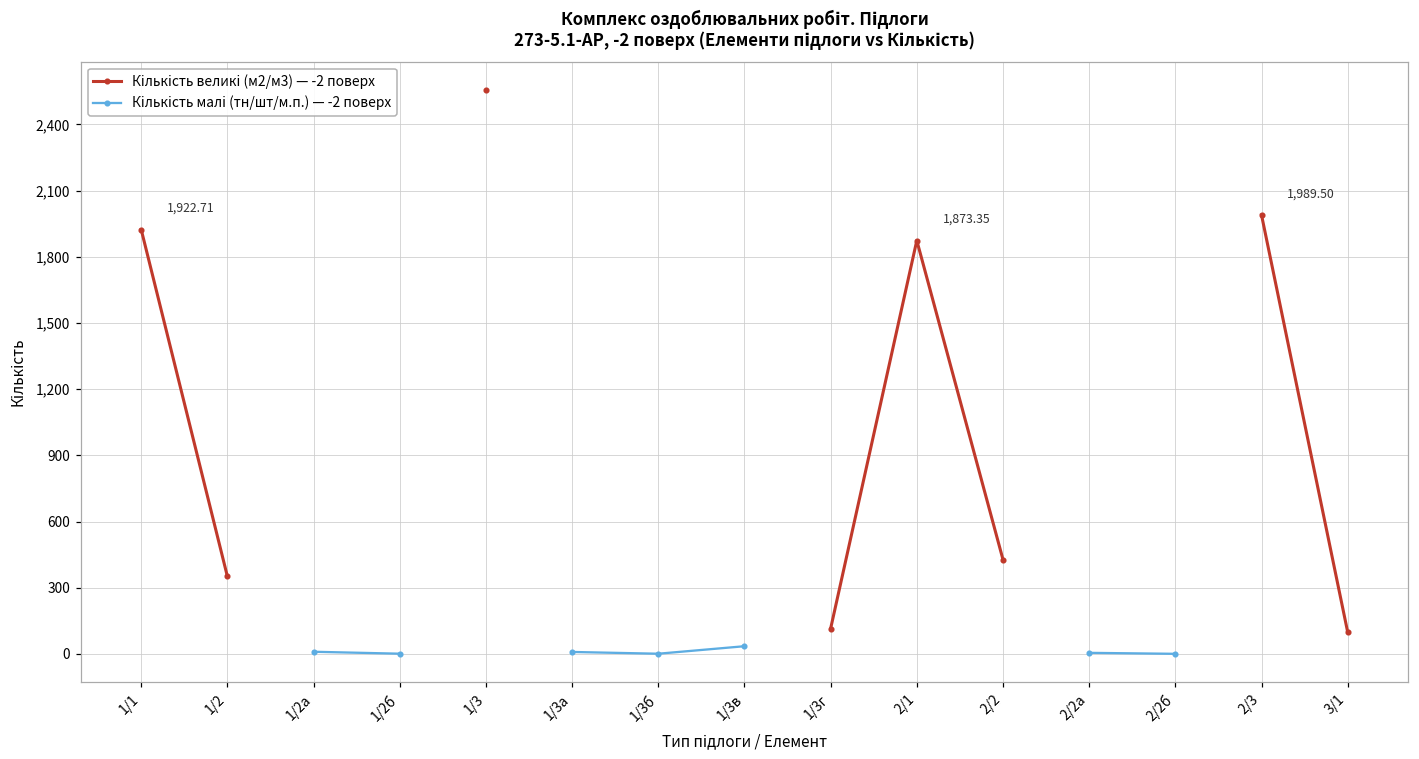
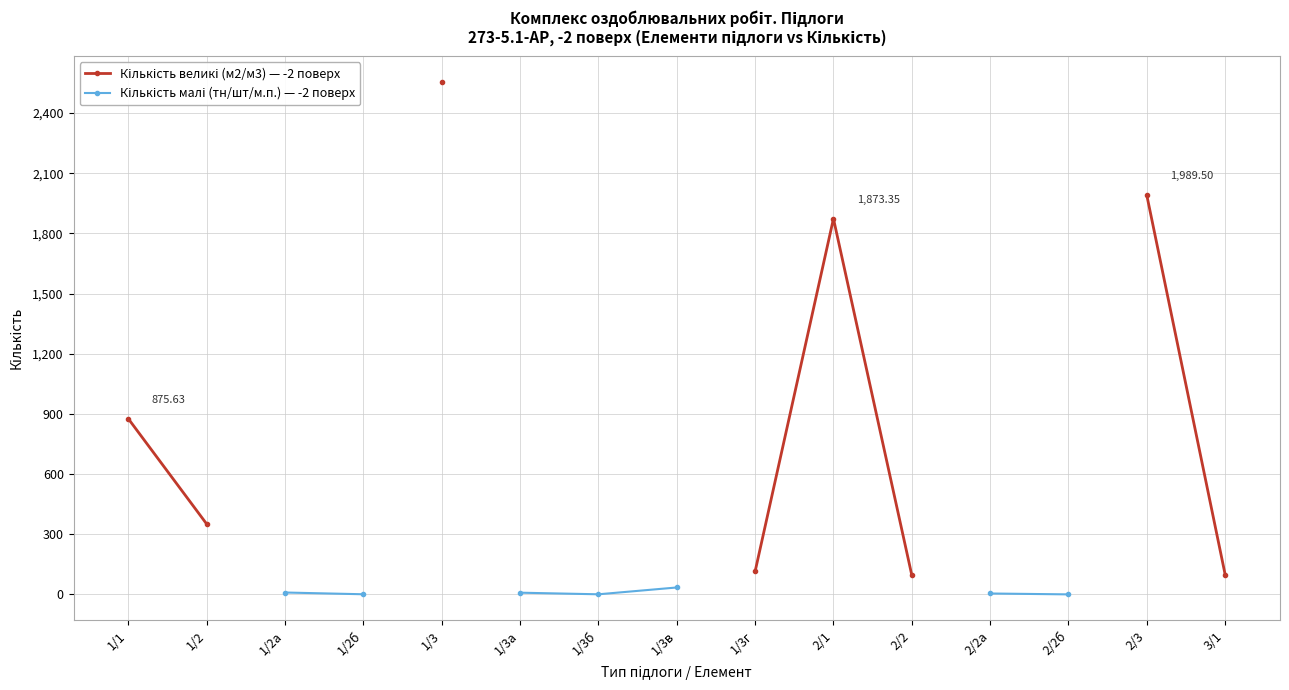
Кількість великі (м2/м3) — -2 поверх, 1/1: 1,922.71 -> 875.63
Кількість великі (м2/м3) — -2 поверх, 2/2: 430 -> 100
